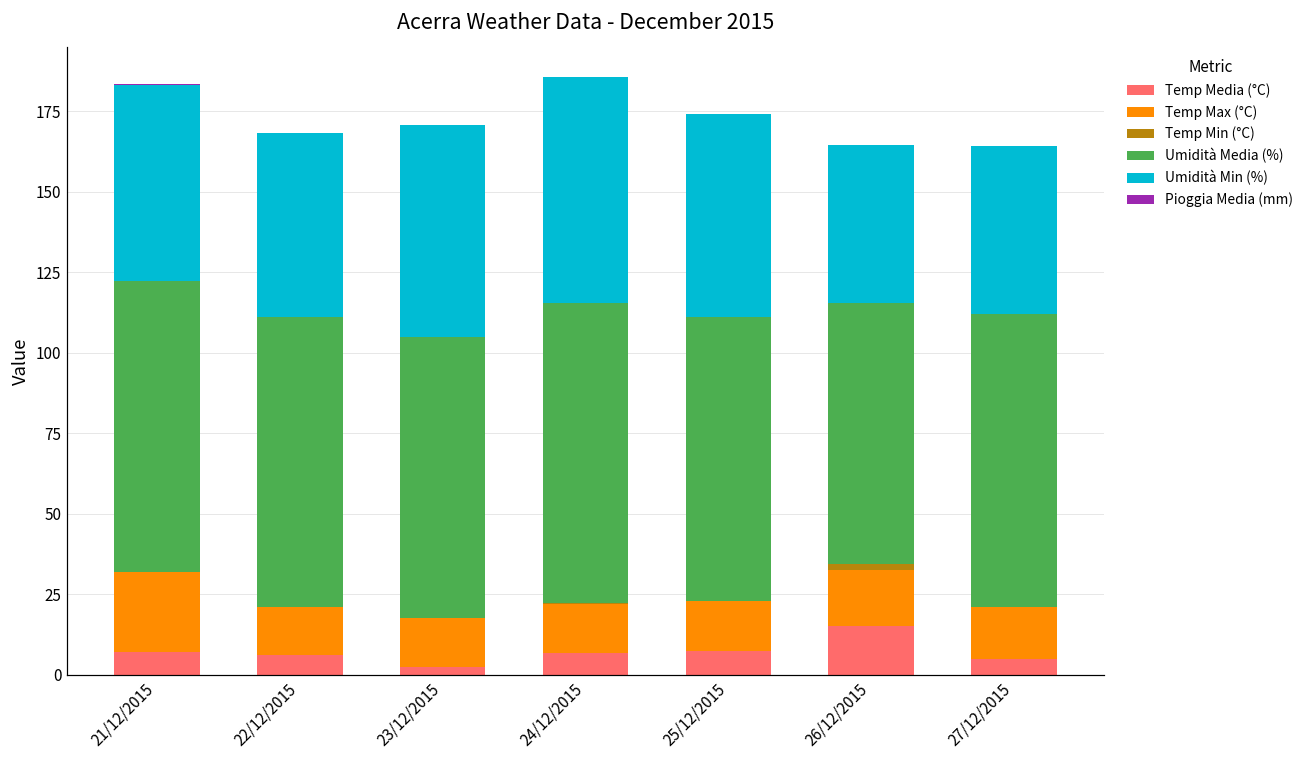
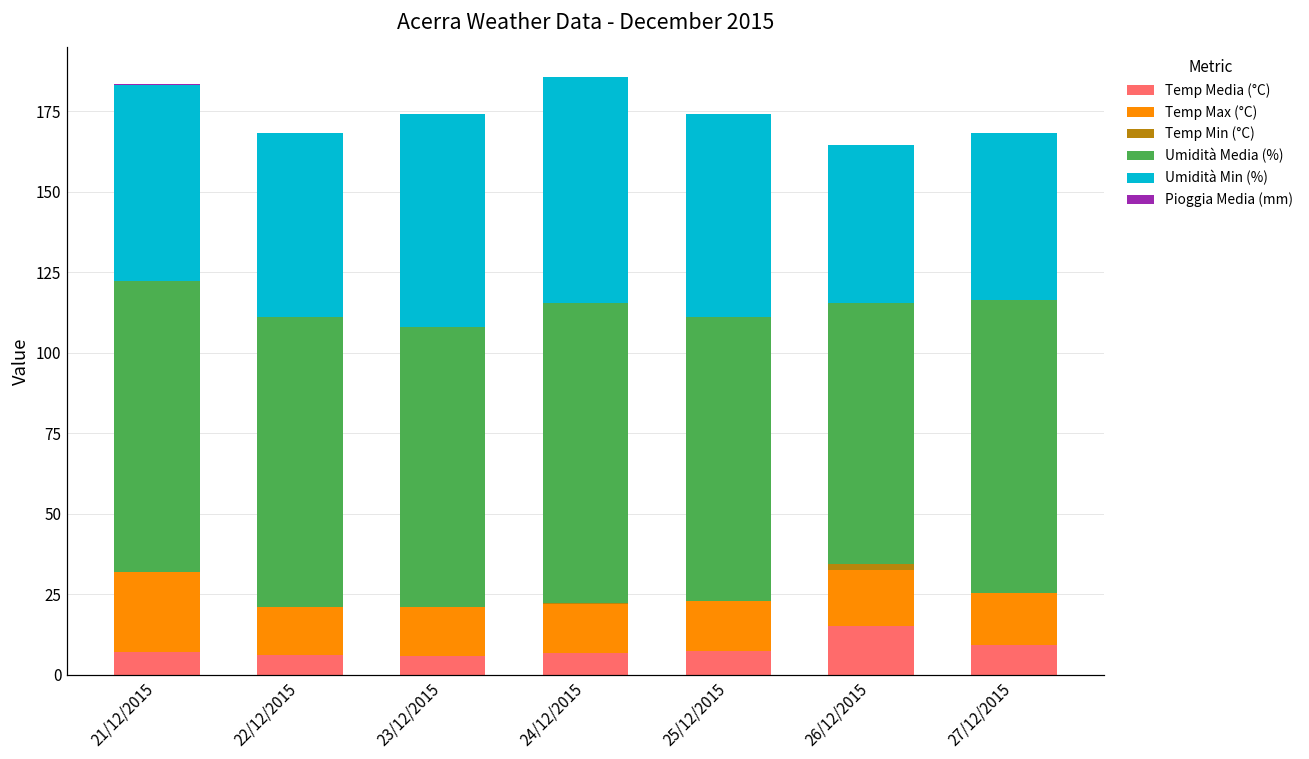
Temp Media (°C), 23/12/2015: 3 -> 6
Temp Media (°C), 27/12/2015: 5 -> 9
